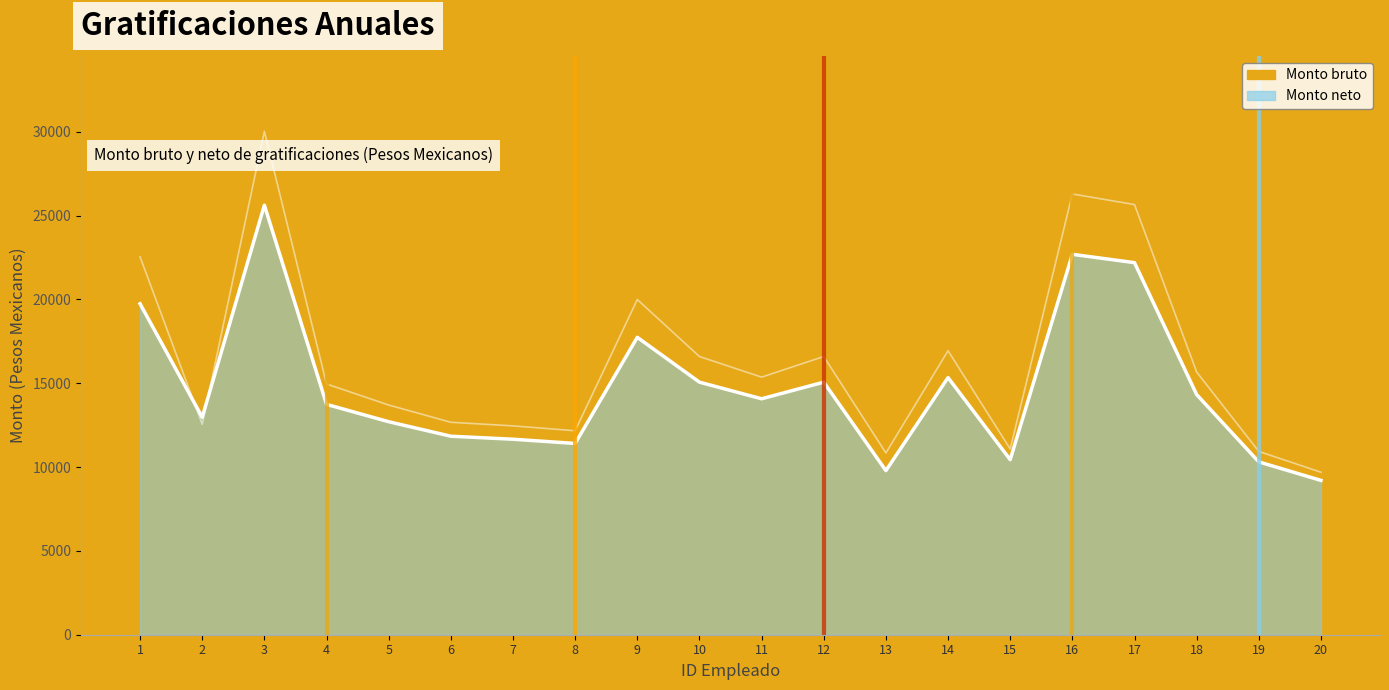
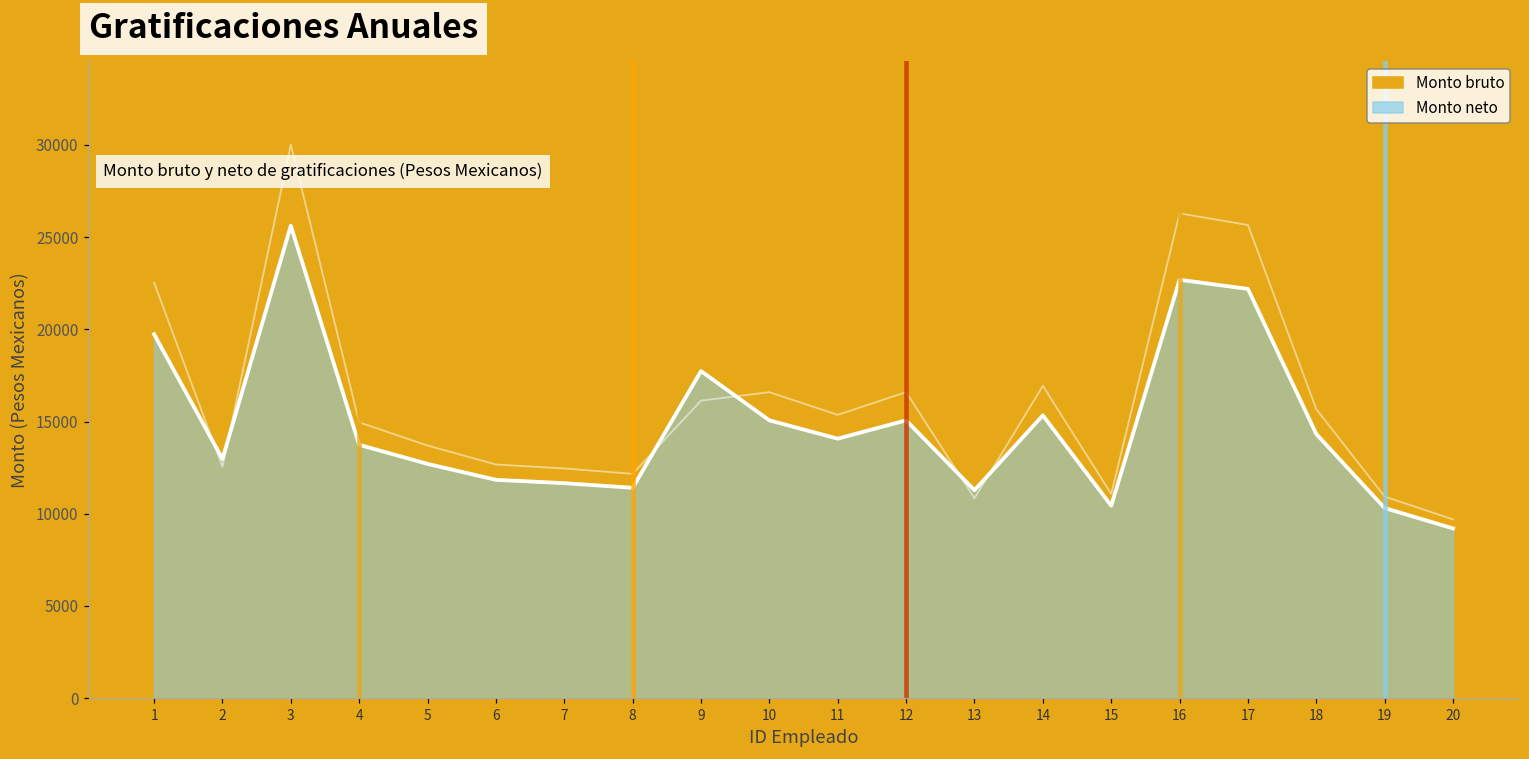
Monto bruto, 9: 20000 -> 16100
Monto neto, 13: 9800 -> 11300
